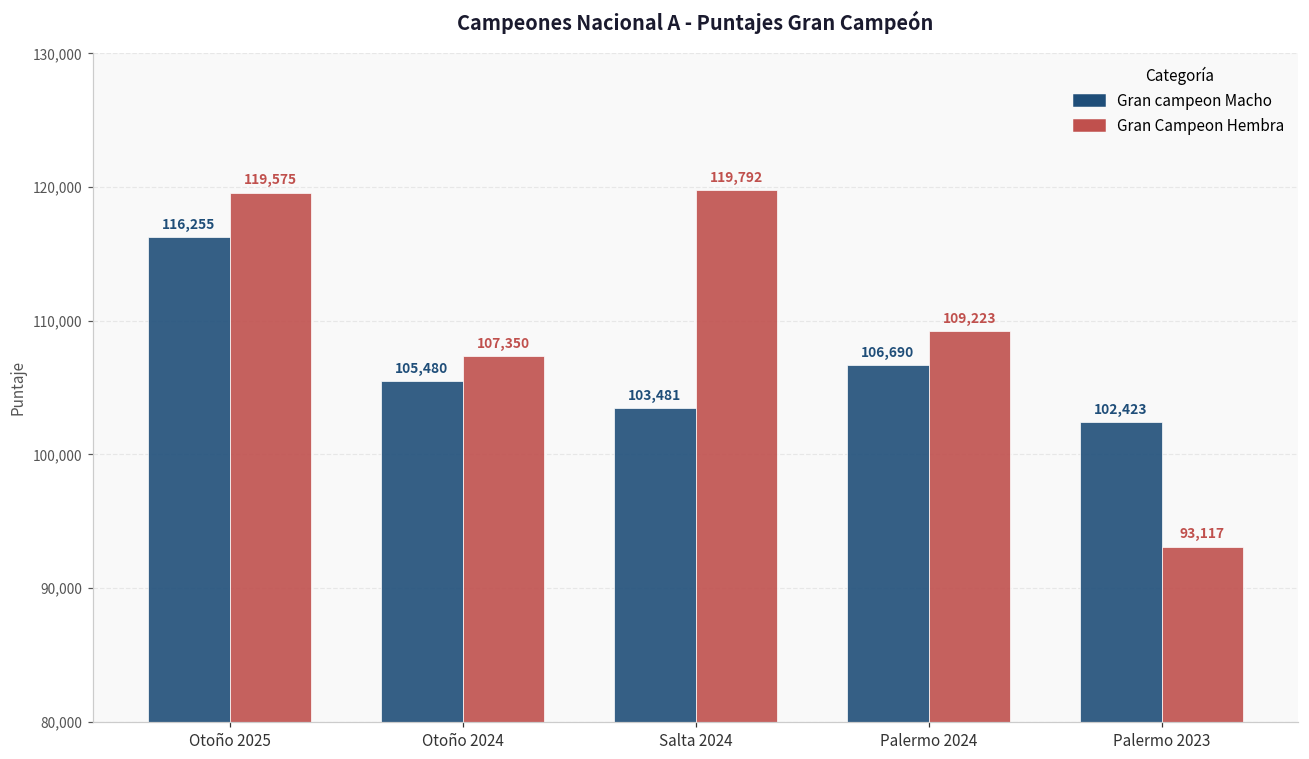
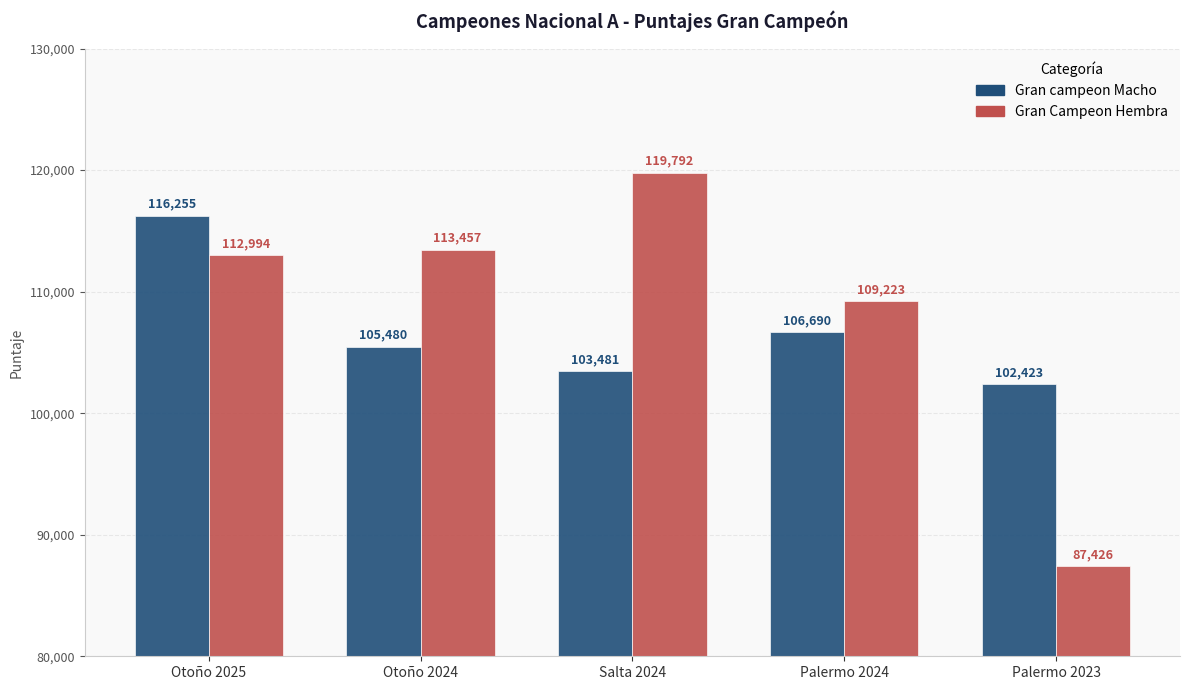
Gran Campeon Hembra, Otoño 2025: 119,575 -> 112,994
Gran Campeon Hembra, Otoño 2024: 107,350 -> 113,457
Gran Campeon Hembra, Palermo 2023: 93,117 -> 87,426
